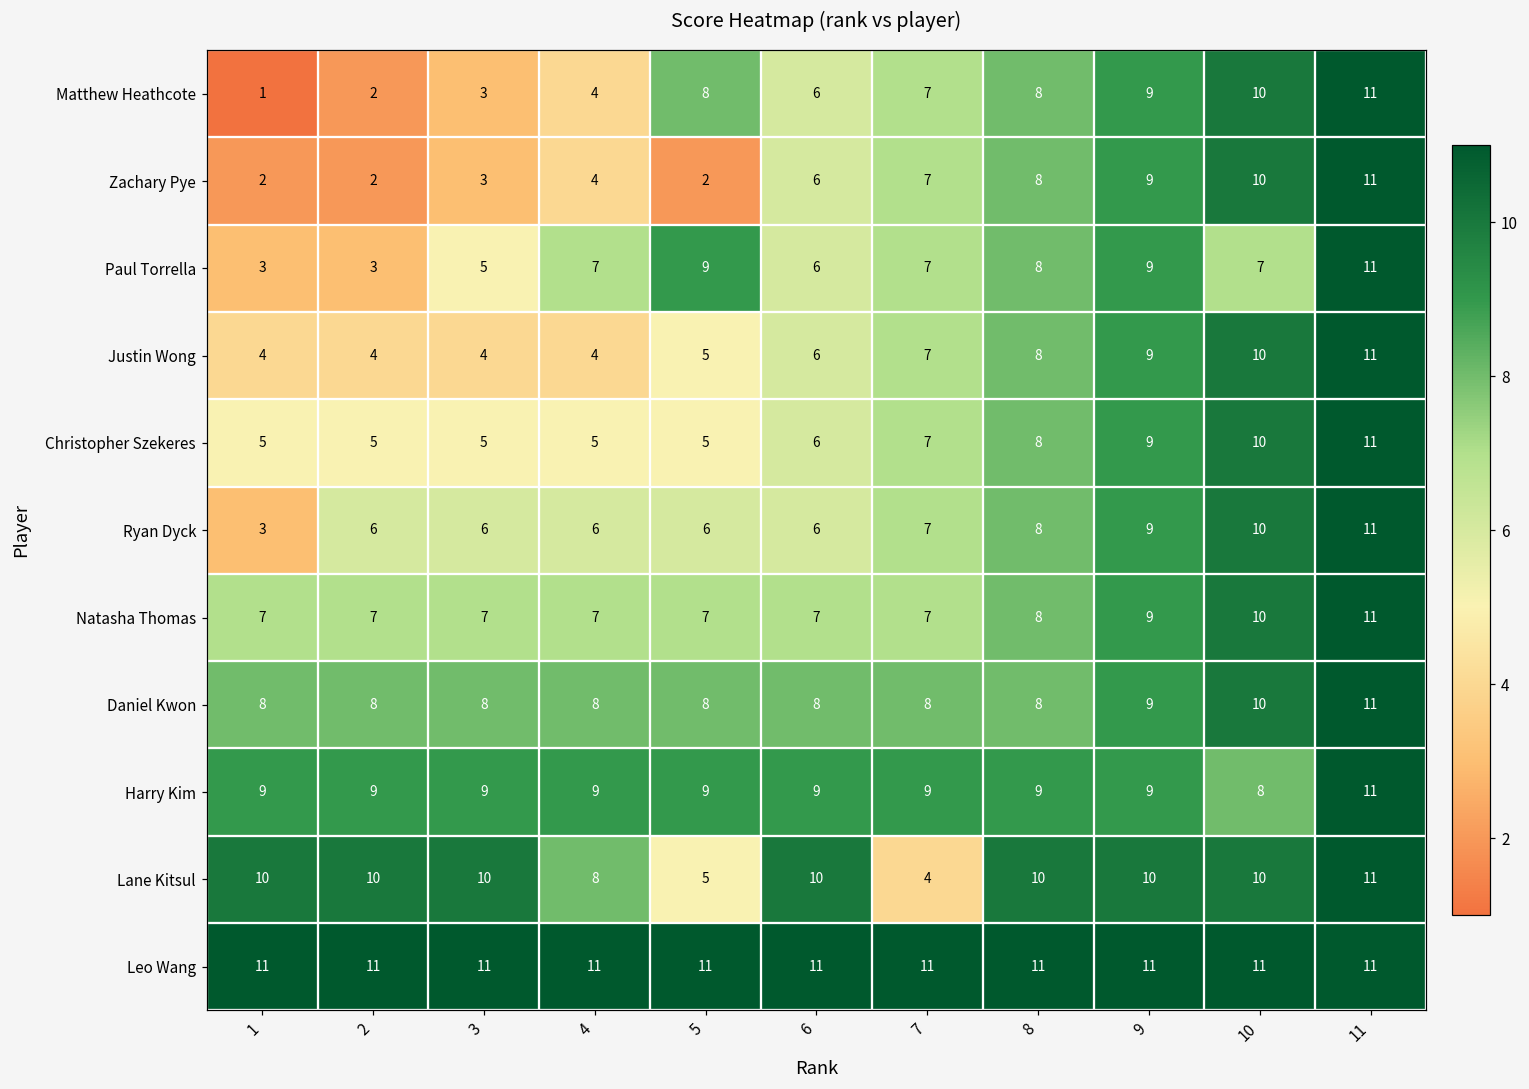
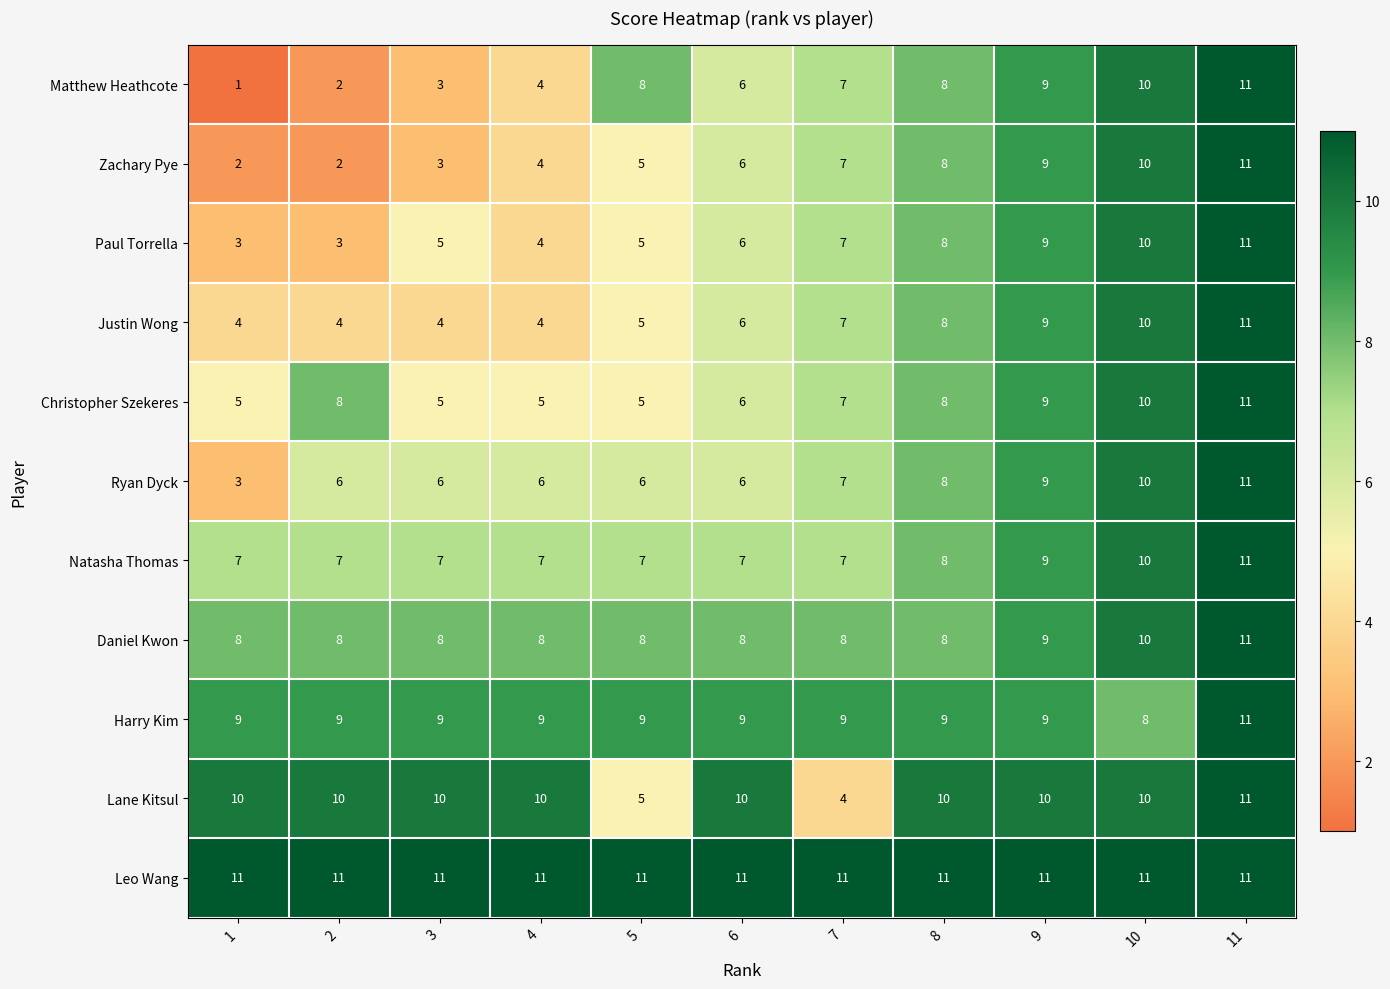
Zachary Pye, 5: 2 -> 5
Paul Torrella, 4: 7 -> 4
Paul Torrella, 5: 9 -> 5
Paul Torrella, 10: 7 -> 10
Christopher Szekeres, 2: 5 -> 8
Lane Kitsul, 4: 8 -> 10
